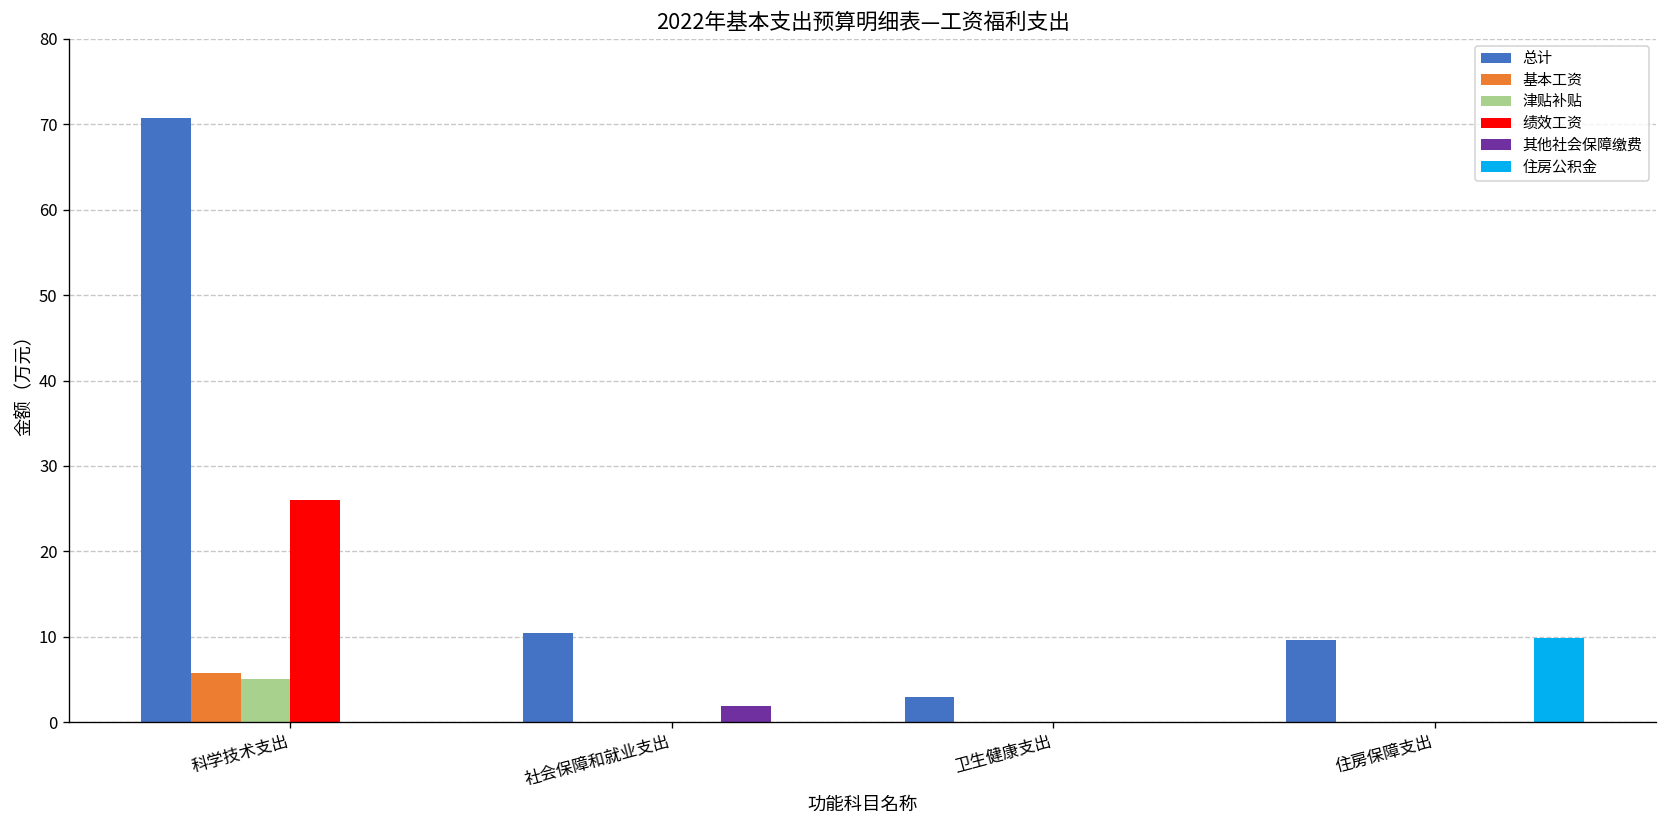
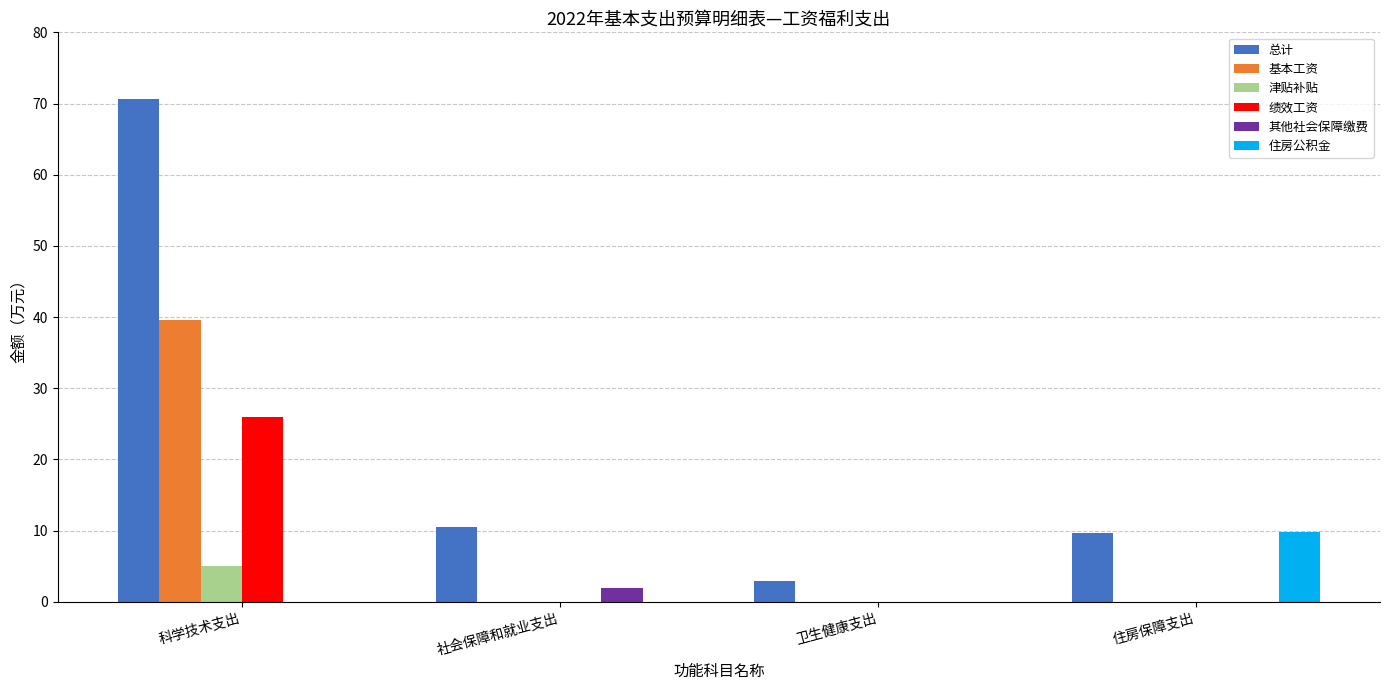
基本工资, 科学技术支出: 6 -> 40
